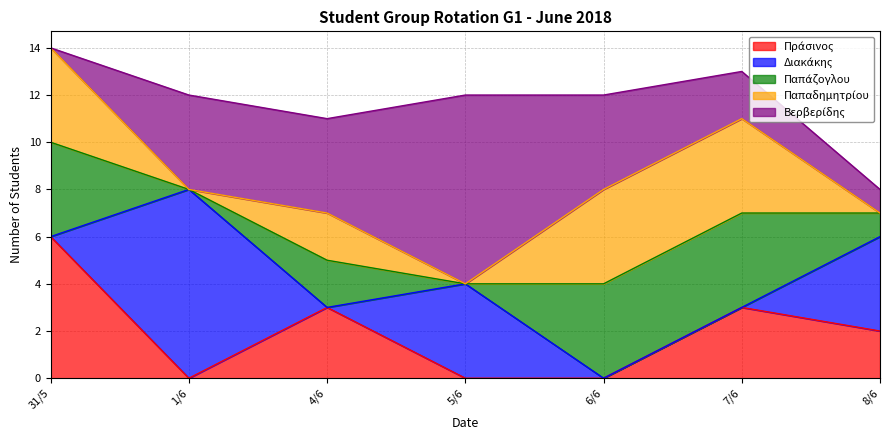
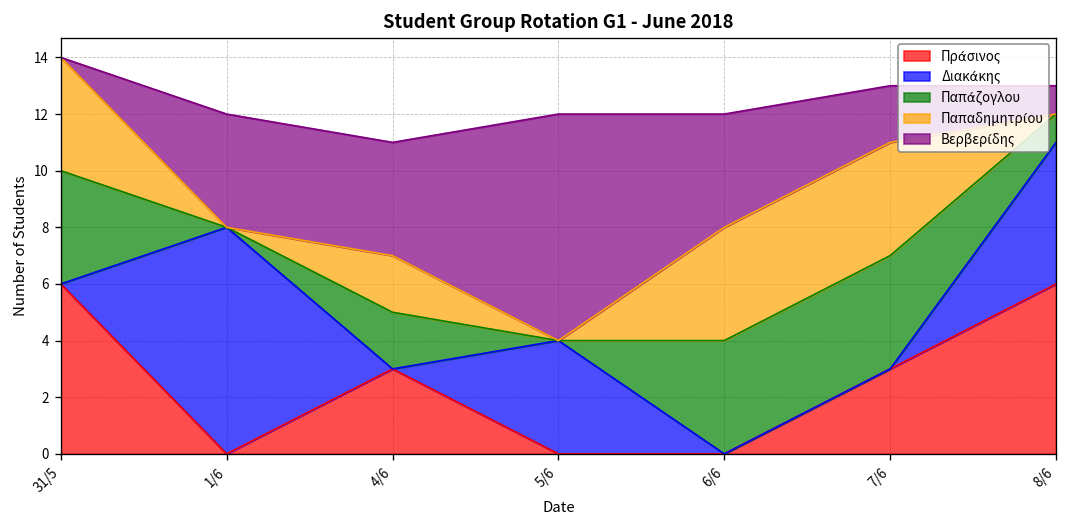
Πράσινος, 8/6: 2 -> 6
Διακάκης, 8/6: 4 -> 5
